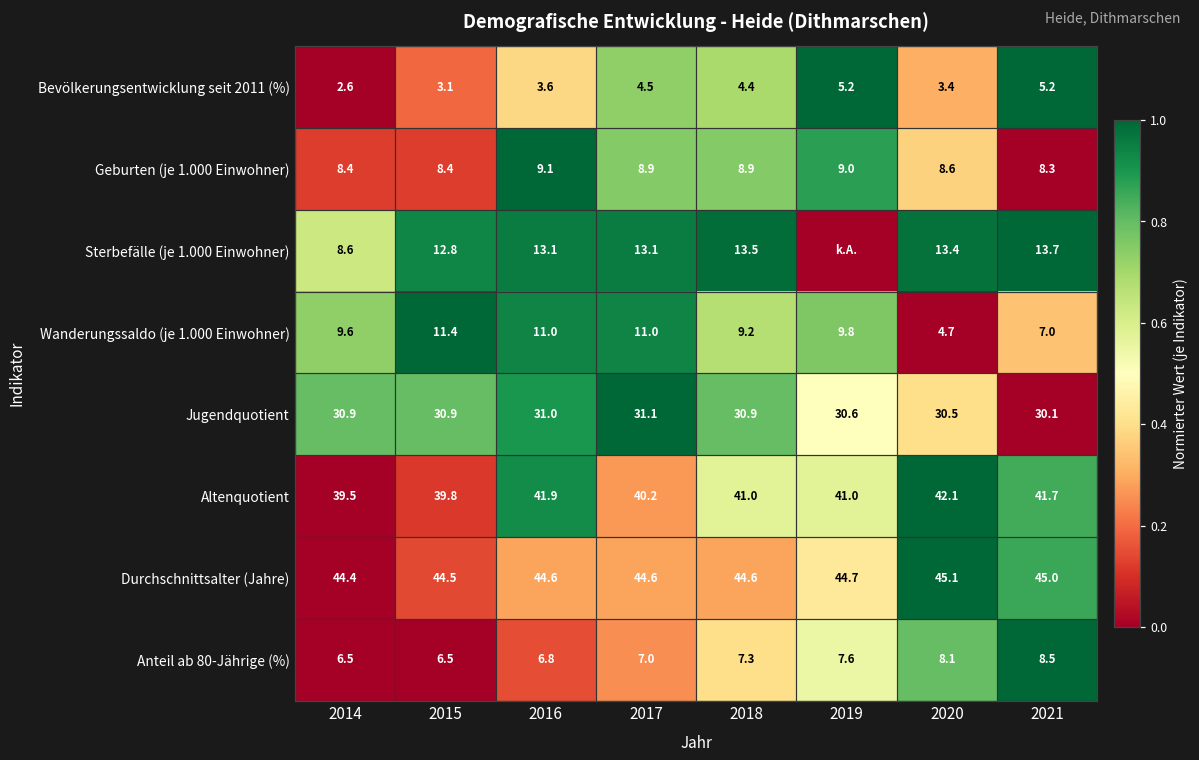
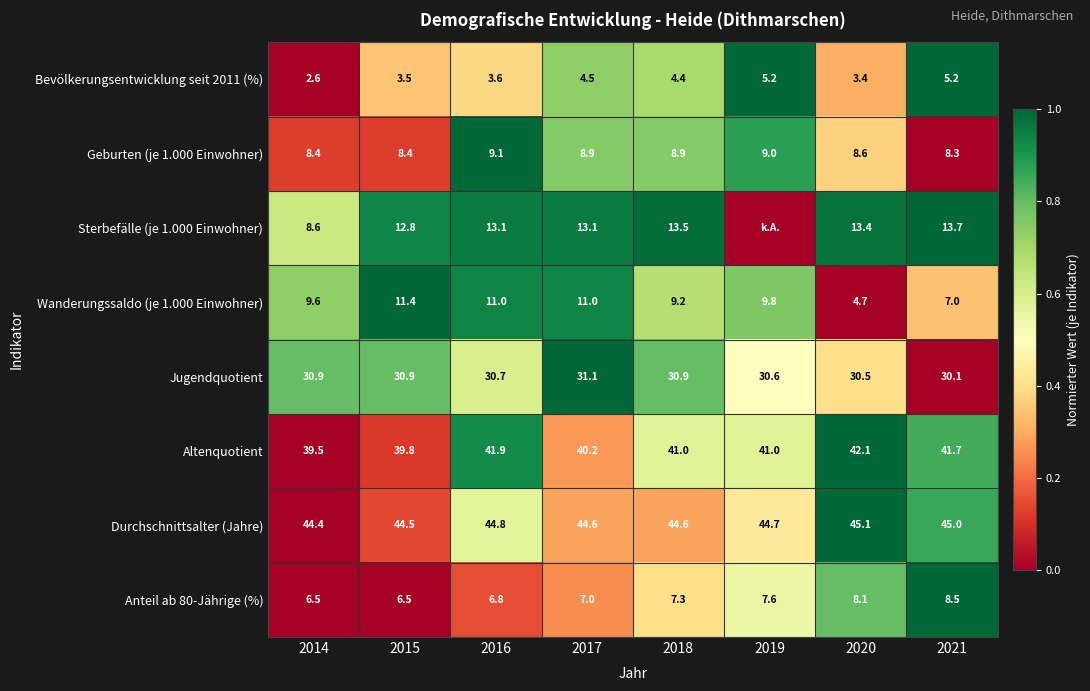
Bevölkerungsentwicklung seit 2011 (%), 2015: 3.1 -> 3.5
Jugendquotient, 2016: 31.0 -> 30.7
Durchschnittsalter (Jahre), 2016: 44.6 -> 44.8
